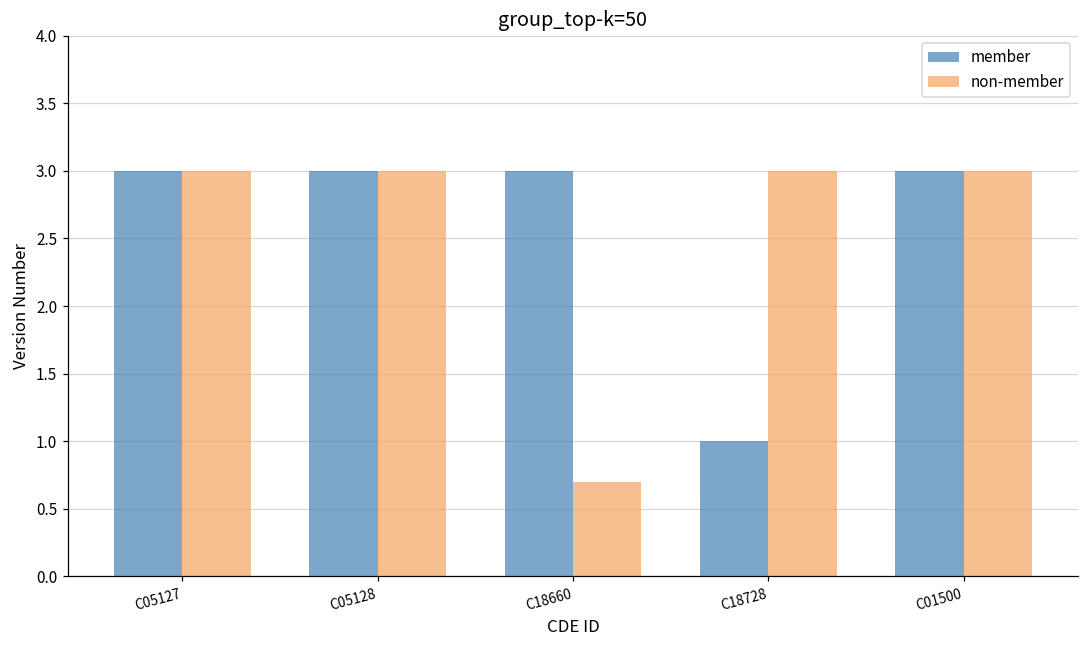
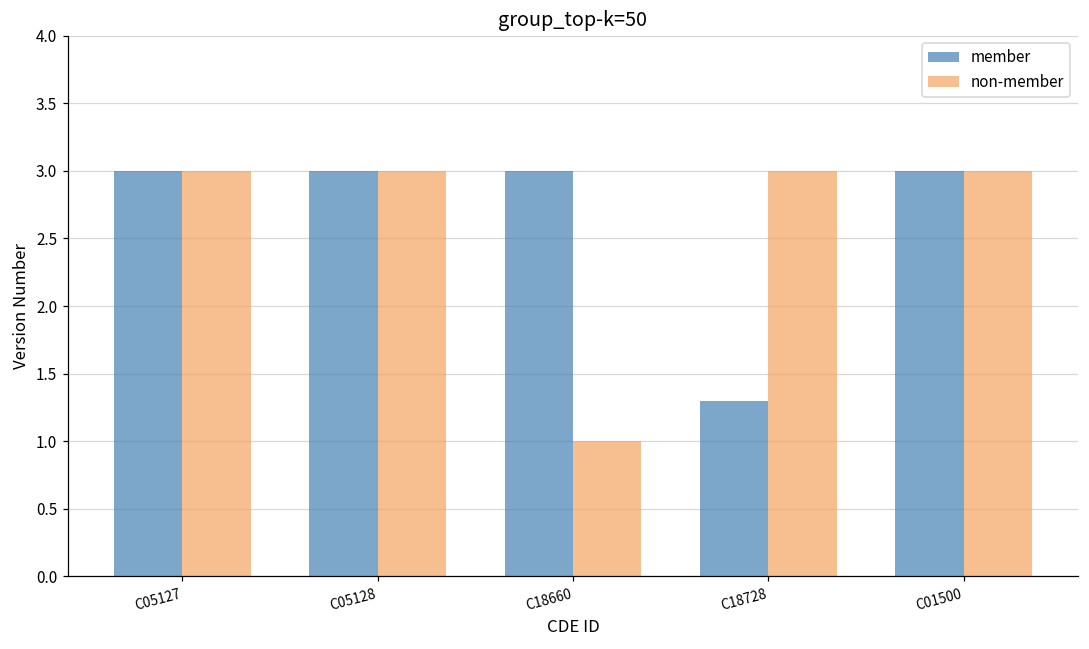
non-member, C18660: 0.7 -> 1.0
member, C18728: 1.0 -> 1.3
